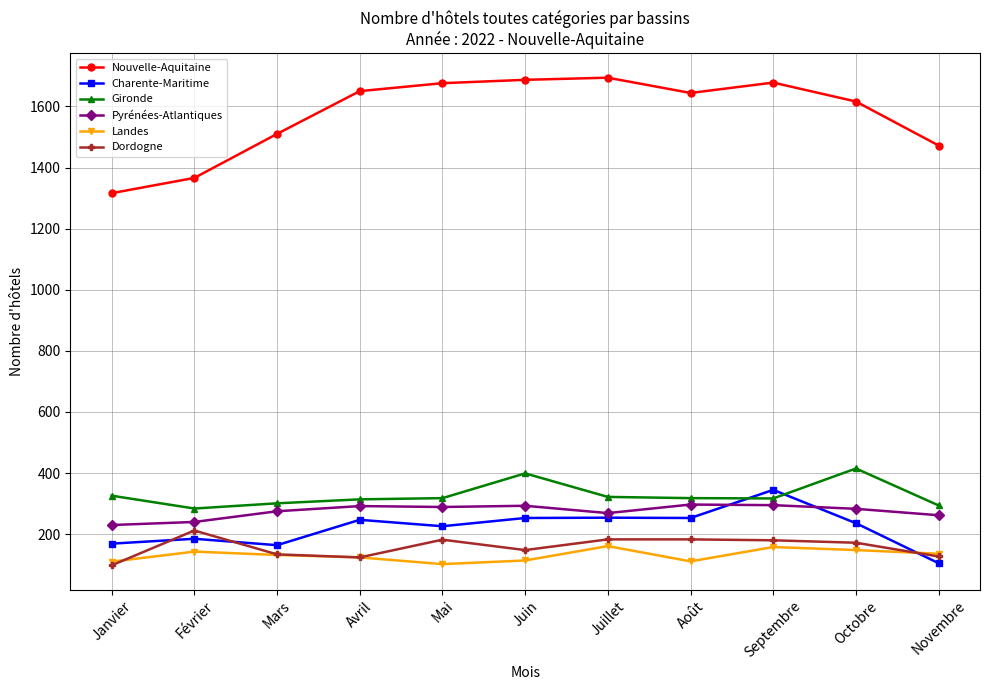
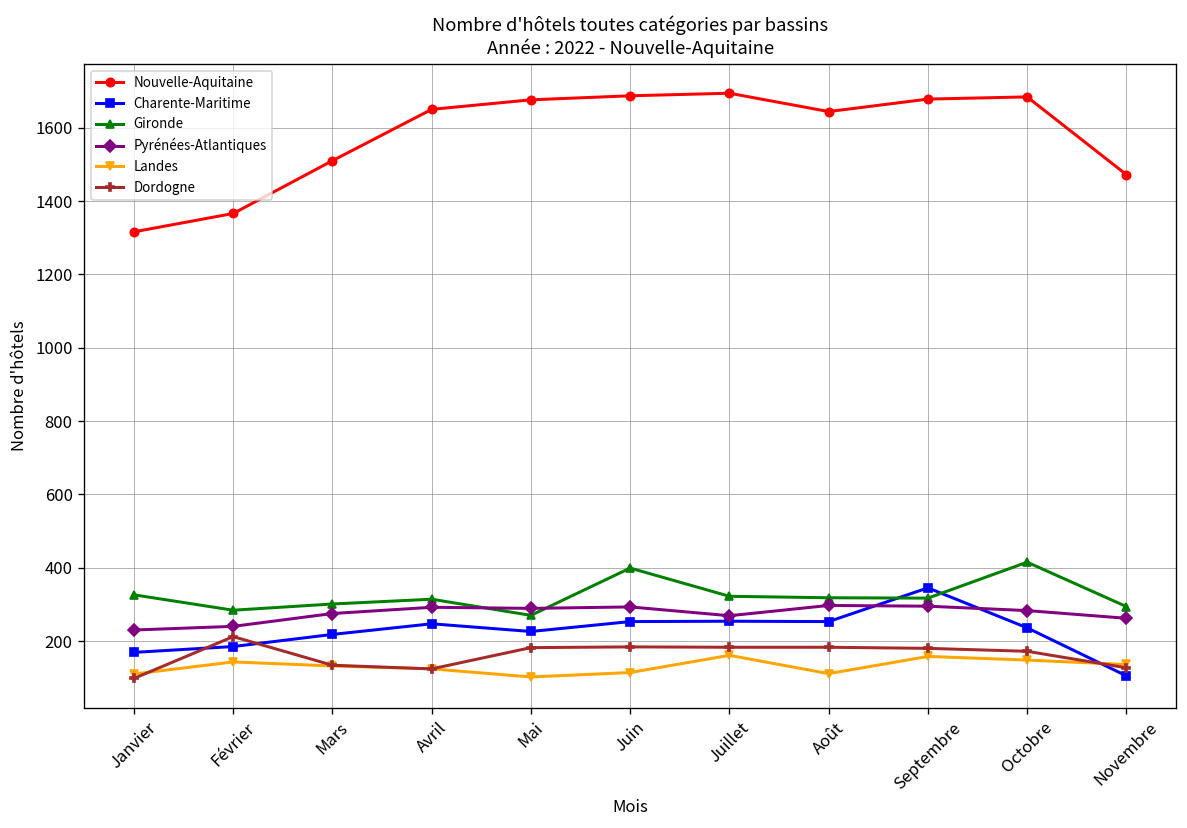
Charente-Maritime, Mars: 160 -> 220
Gironde, Mai: 320 -> 270
Dordogne, Juin: 150 -> 180
Nouvelle-Aquitaine, Octobre: 1620 -> 1680
